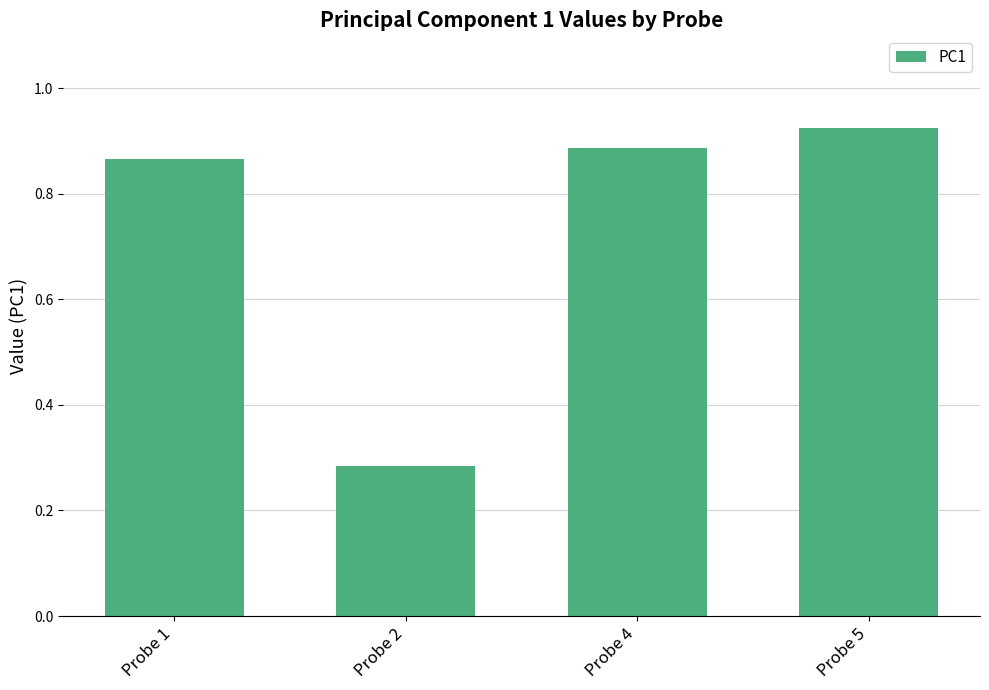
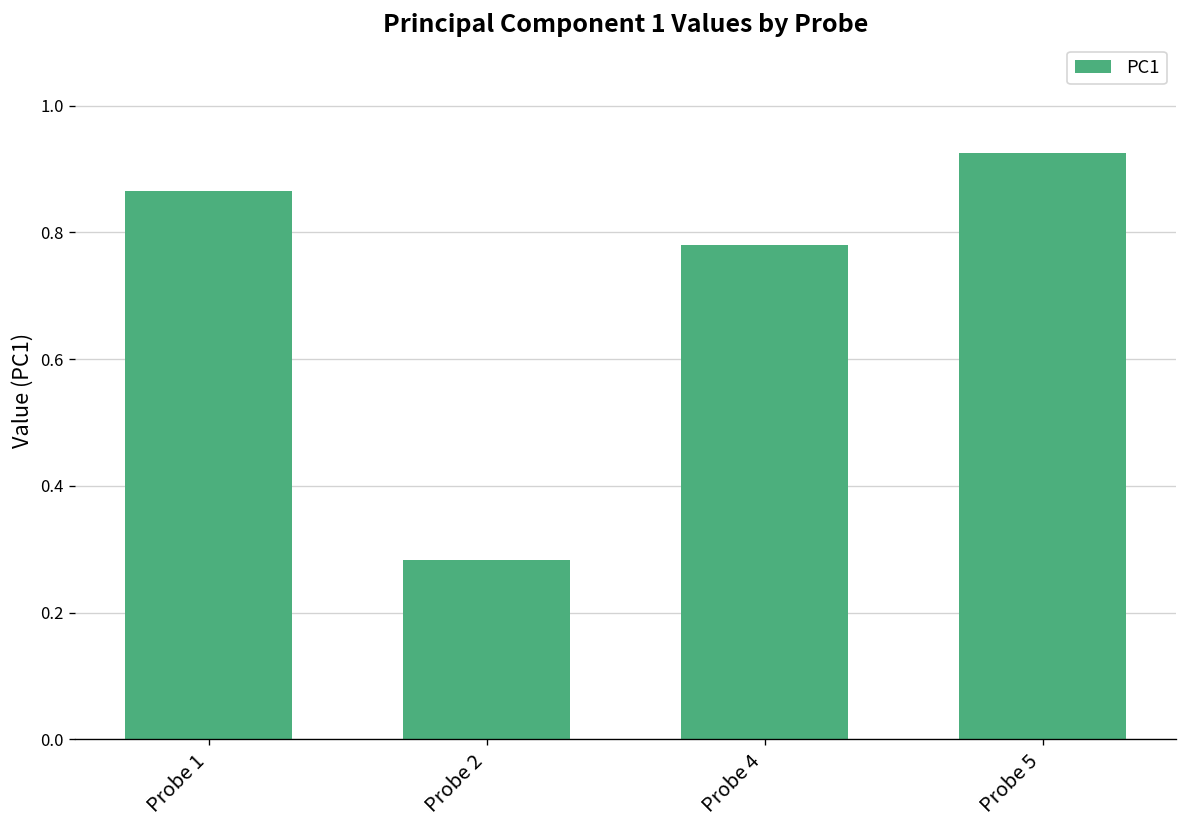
Probe 4: 0.89 -> 0.78
